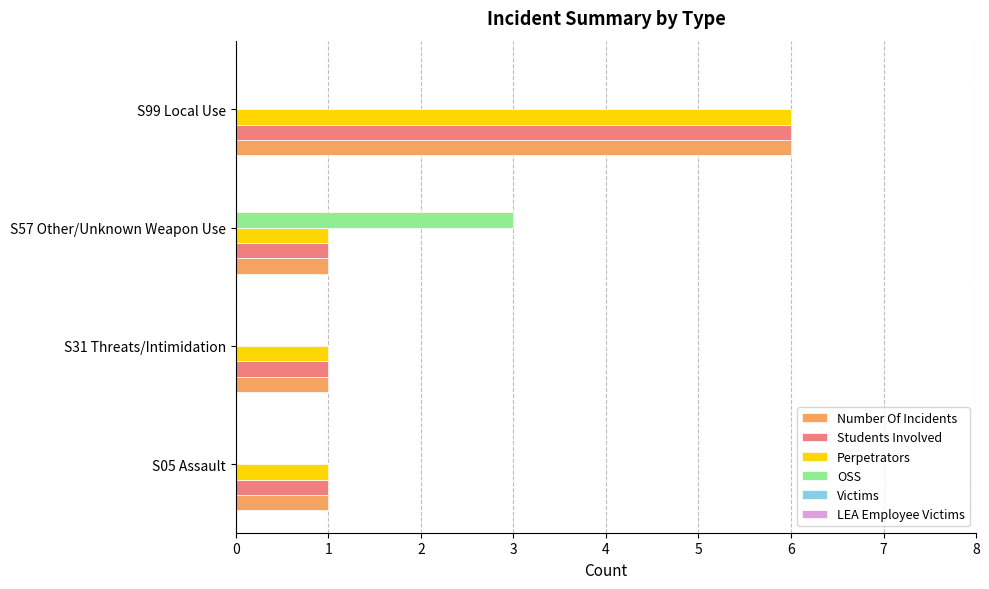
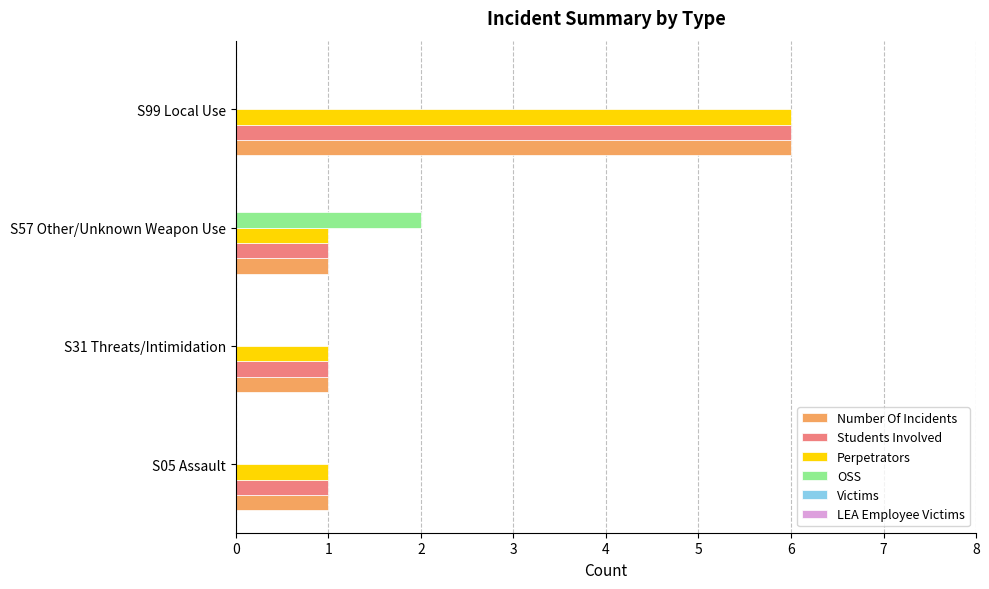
OSS, S57 Other/Unknown Weapon Use: 3 -> 2
